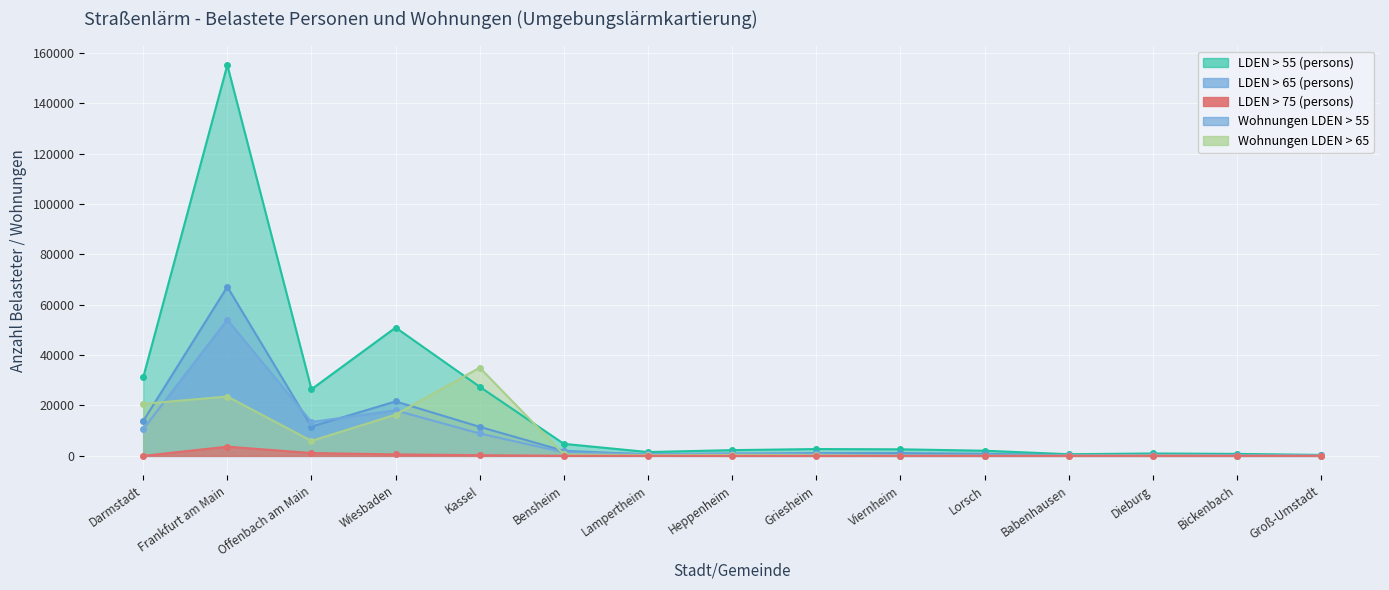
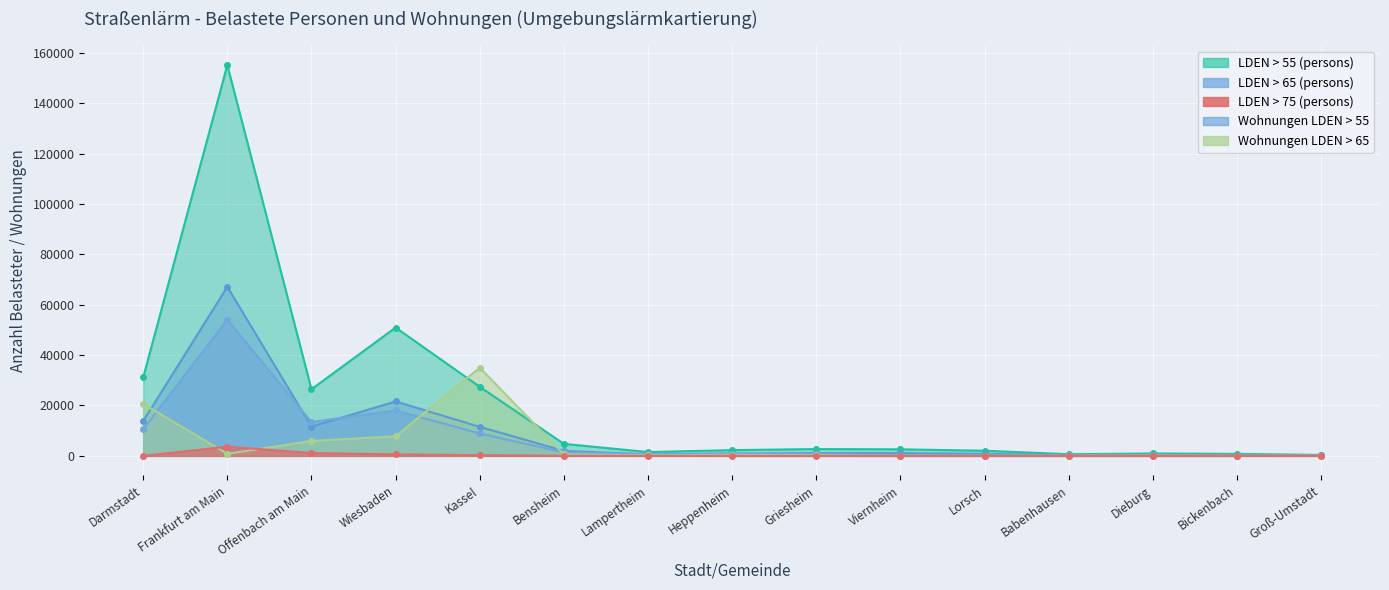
Wohnungen LDEN > 65, Frankfurt am Main: 24000 -> 1000
Wohnungen LDEN > 65, Wiesbaden: 16000 -> 8000
